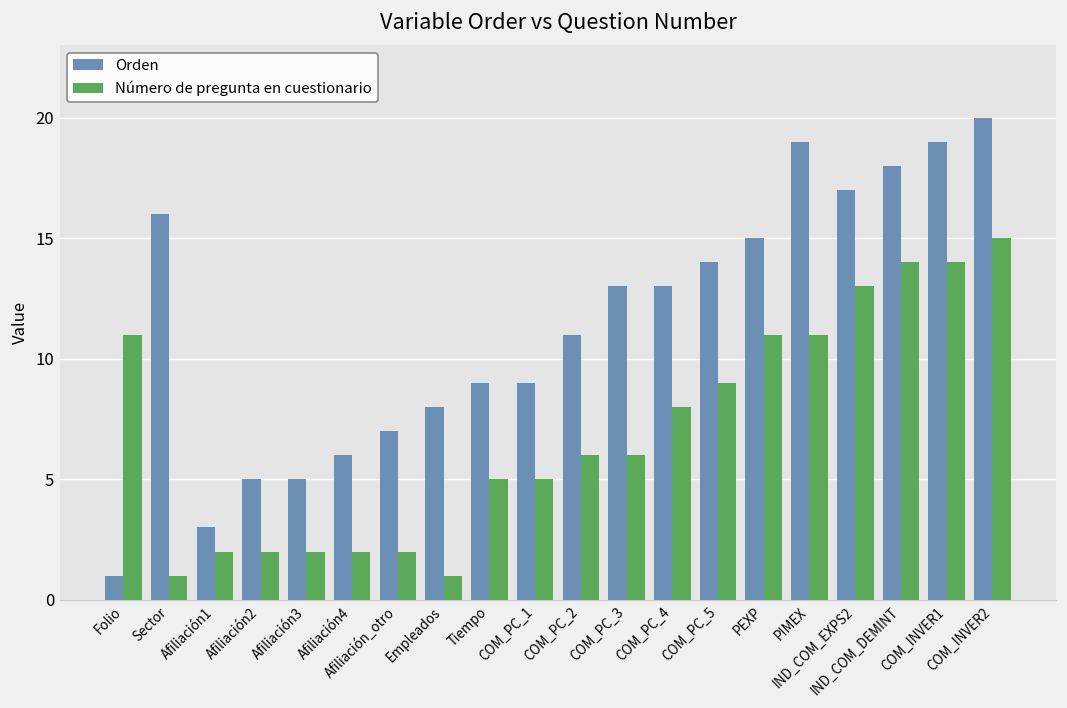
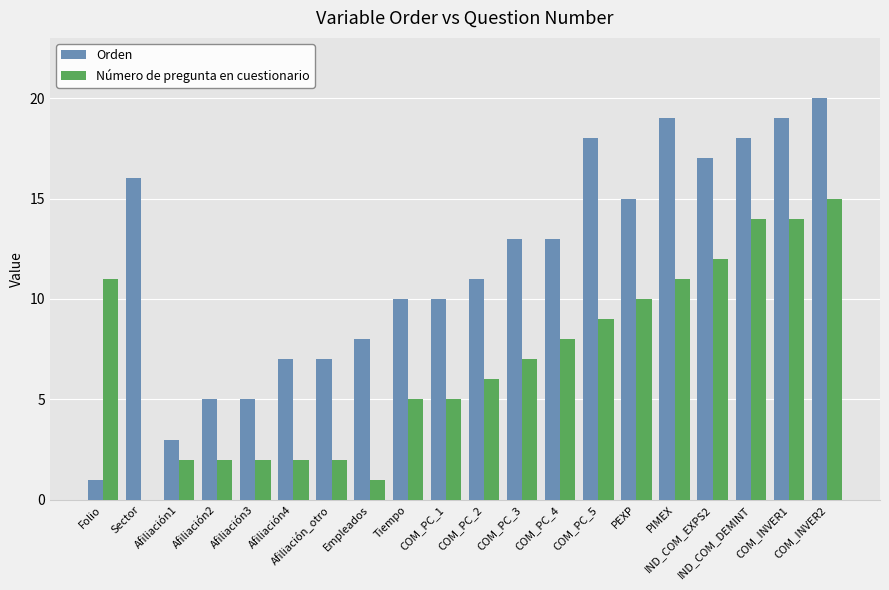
Número de pregunta en cuestionario, Sector: 1 -> 0
Orden, Afiliación4: 6 -> 7
Orden, Tiempo: 9 -> 10
Orden, COM_PC_1: 9 -> 10
Número de pregunta en cuestionario, COM_PC_3: 6 -> 7
Orden, COM_PC_5: 14 -> 18
Número de pregunta en cuestionario, PEXP: 11 -> 10
Número de pregunta en cuestionario, IND_COM_EXPS2: 13 -> 12
